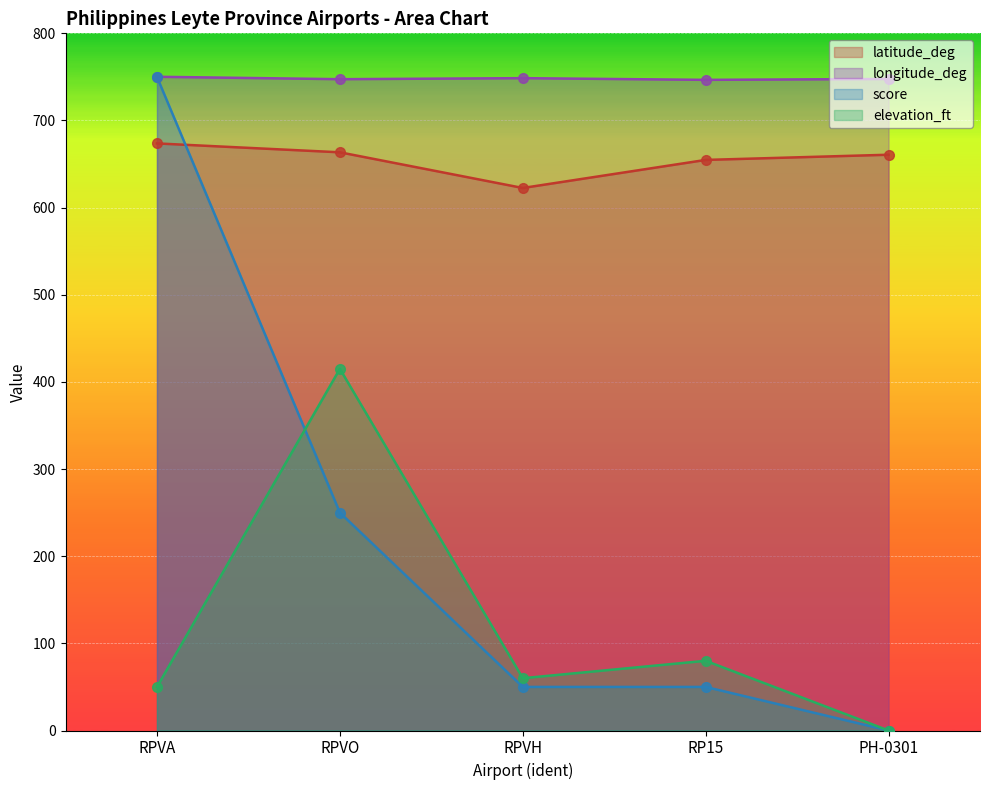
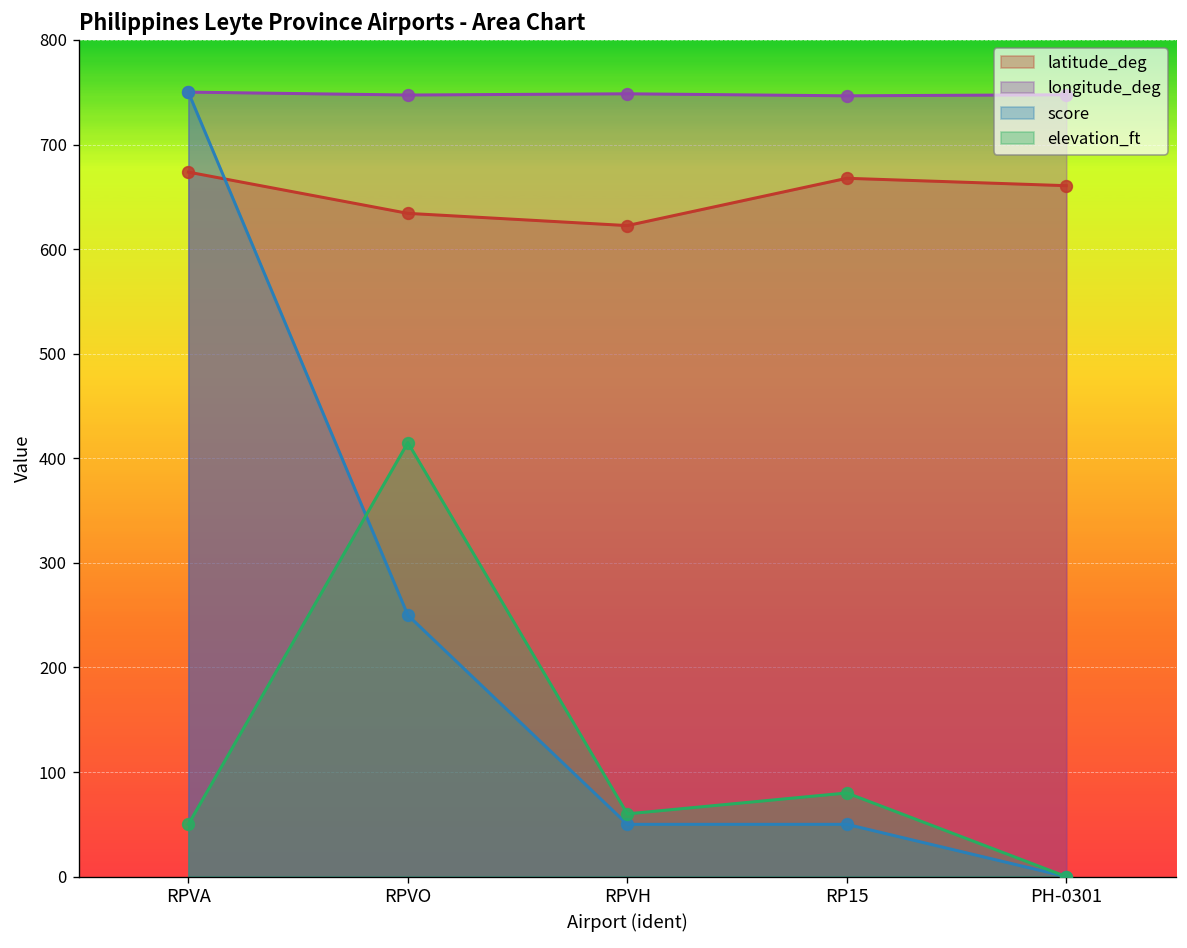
latitude_deg, RPVO: 660 -> 630
latitude_deg, RP15: 650 -> 670
